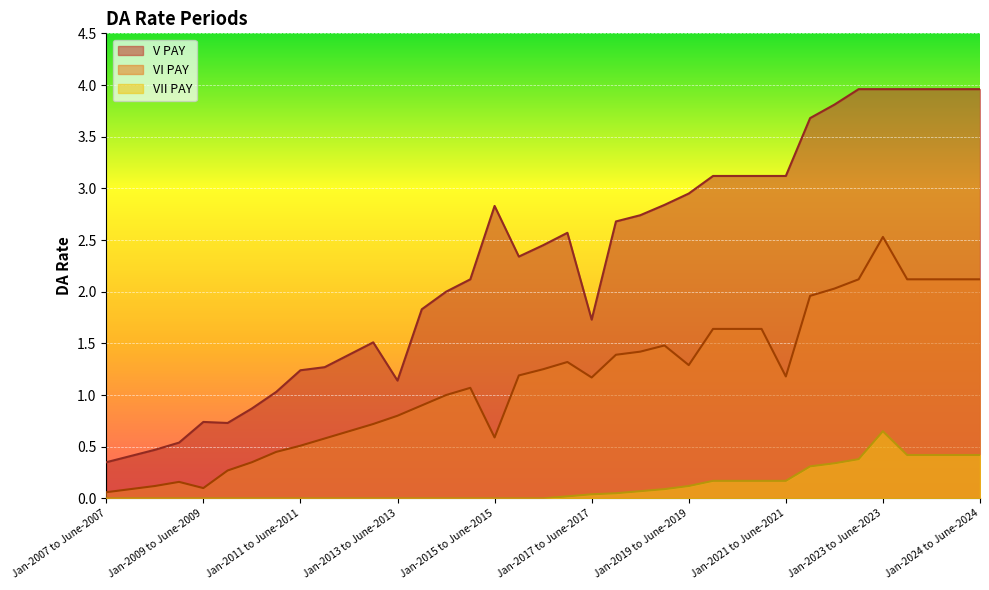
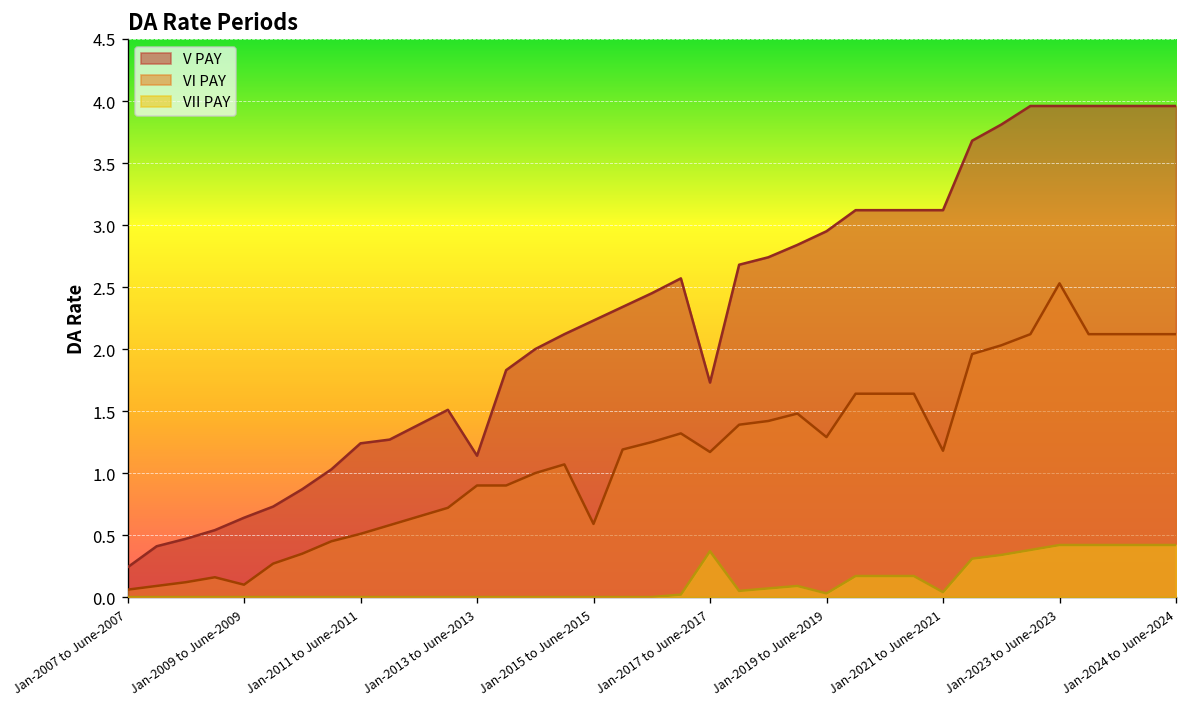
V PAY, Jan-2007 to June-2007: 0.35 -> 0.24
V PAY, Jan-2009 to June-2009: 0.74 -> 0.64
VI PAY, Jan-2013 to June-2013: 0.8 -> 0.9
V PAY, Jan-2015 to June-2015: 2.83 -> 2.23
VII PAY, Jan-2017 to June-2017: 0.04 -> 0.37
VII PAY, Jan-2019 to June-2019: 0.12 -> 0.03
VII PAY, Jan-2021 to June-2021: 0.17 -> 0.04
VII PAY, Jan-2023 to June-2023: 0.65 -> 0.42
